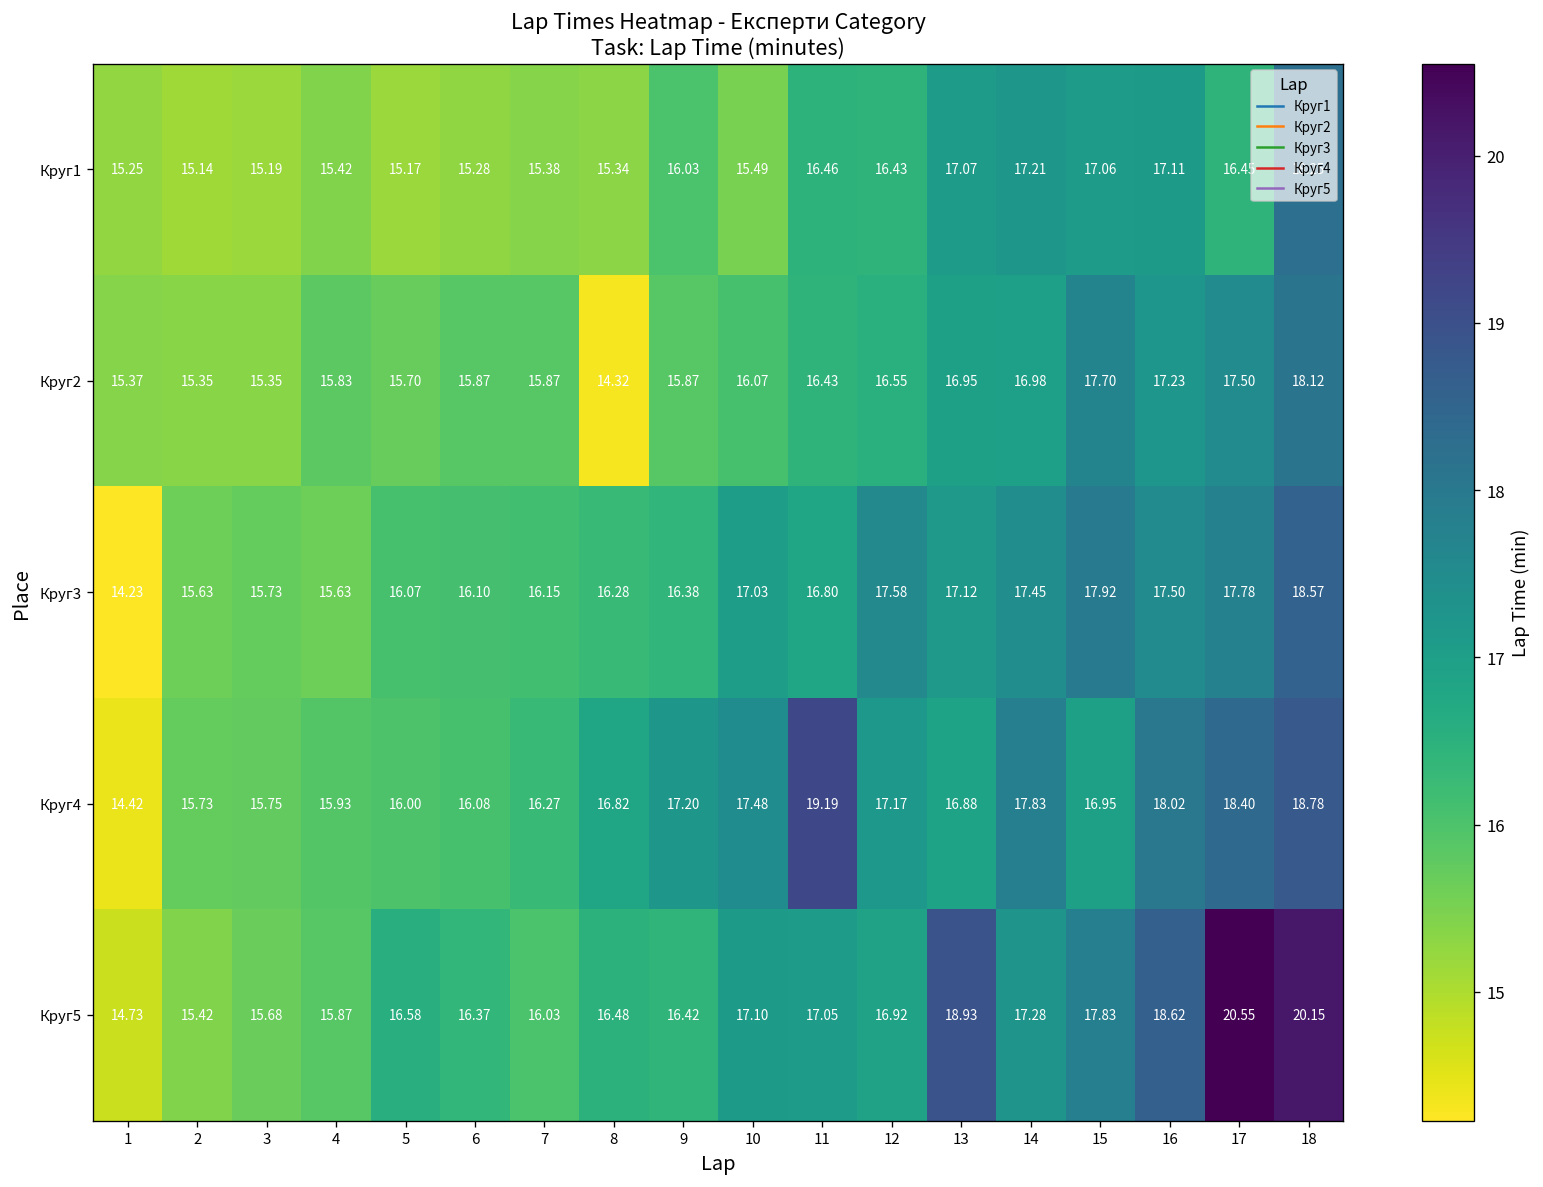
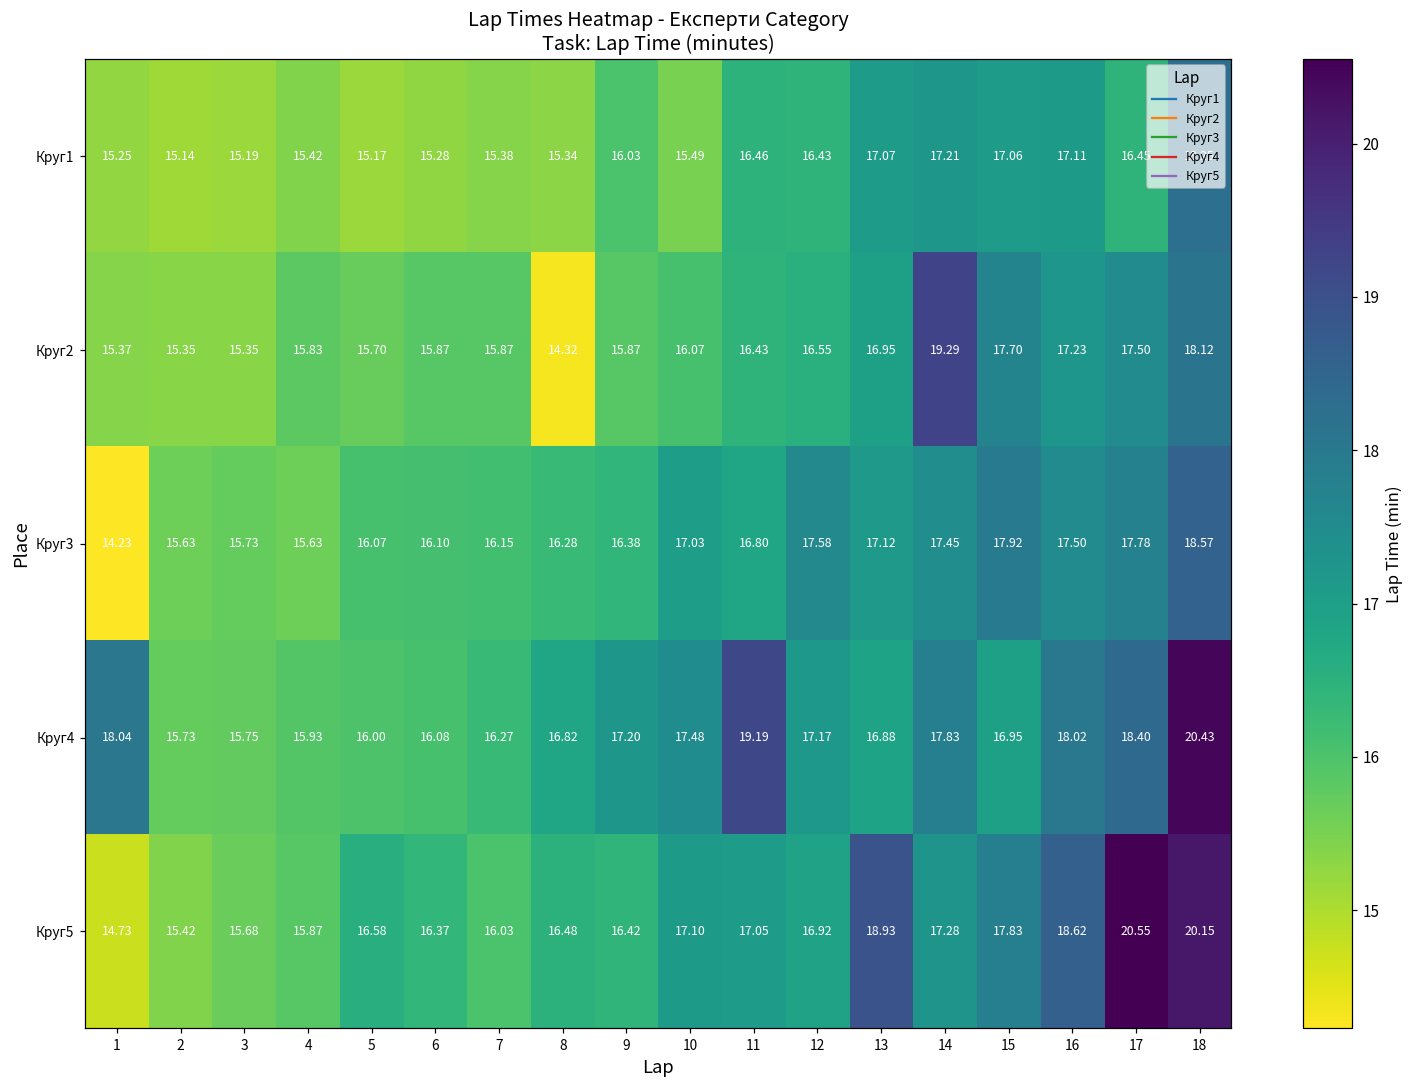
Круг2, 14: 16.98 -> 19.29
Круг4, 1: 14.42 -> 18.04
Круг4, 18: 18.78 -> 20.43
